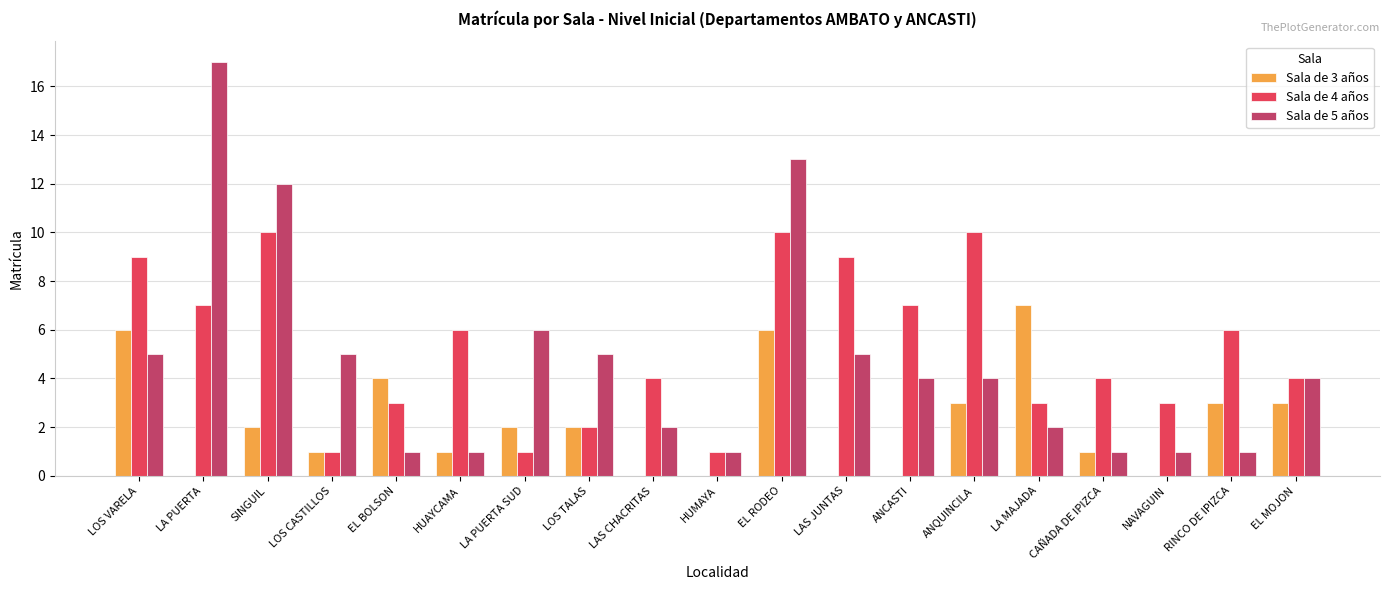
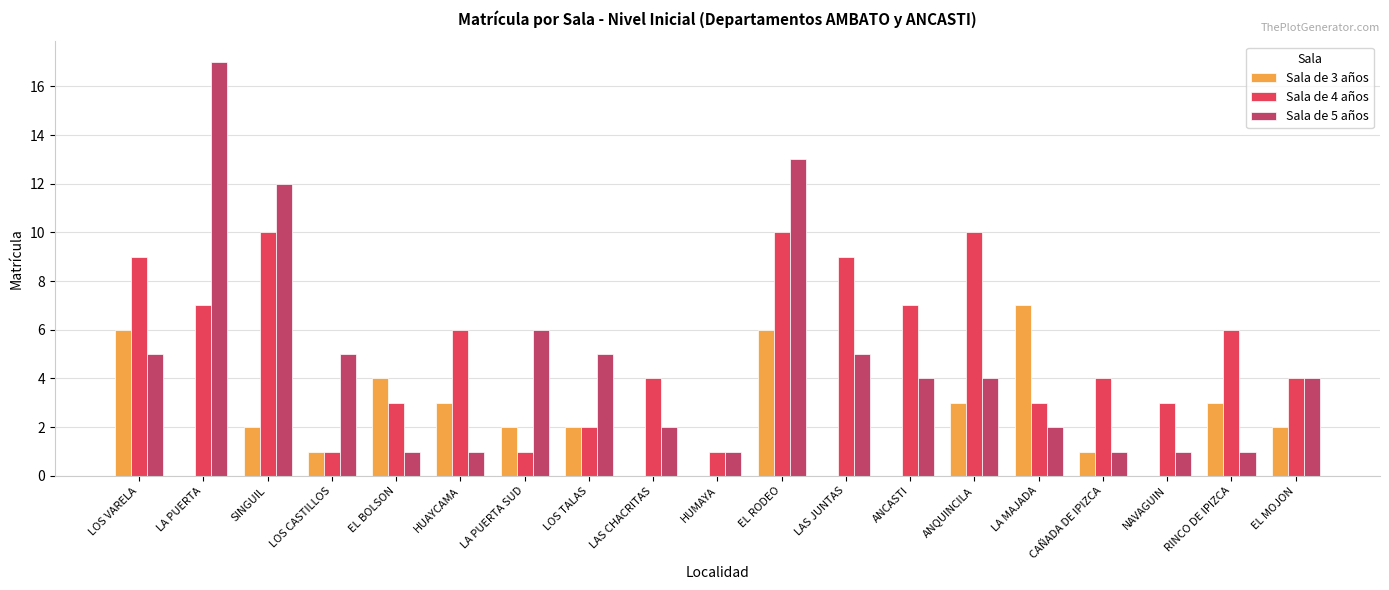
Sala de 3 años, HUAYCAMA: 1 -> 3
Sala de 3 años, EL MOJON: 3 -> 2
